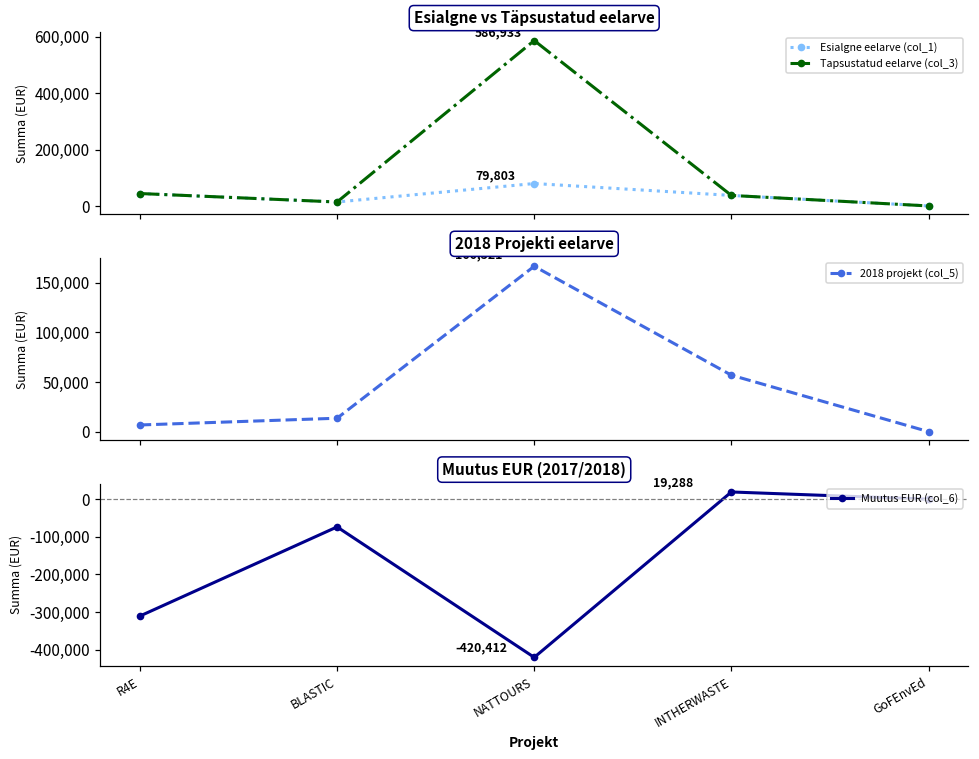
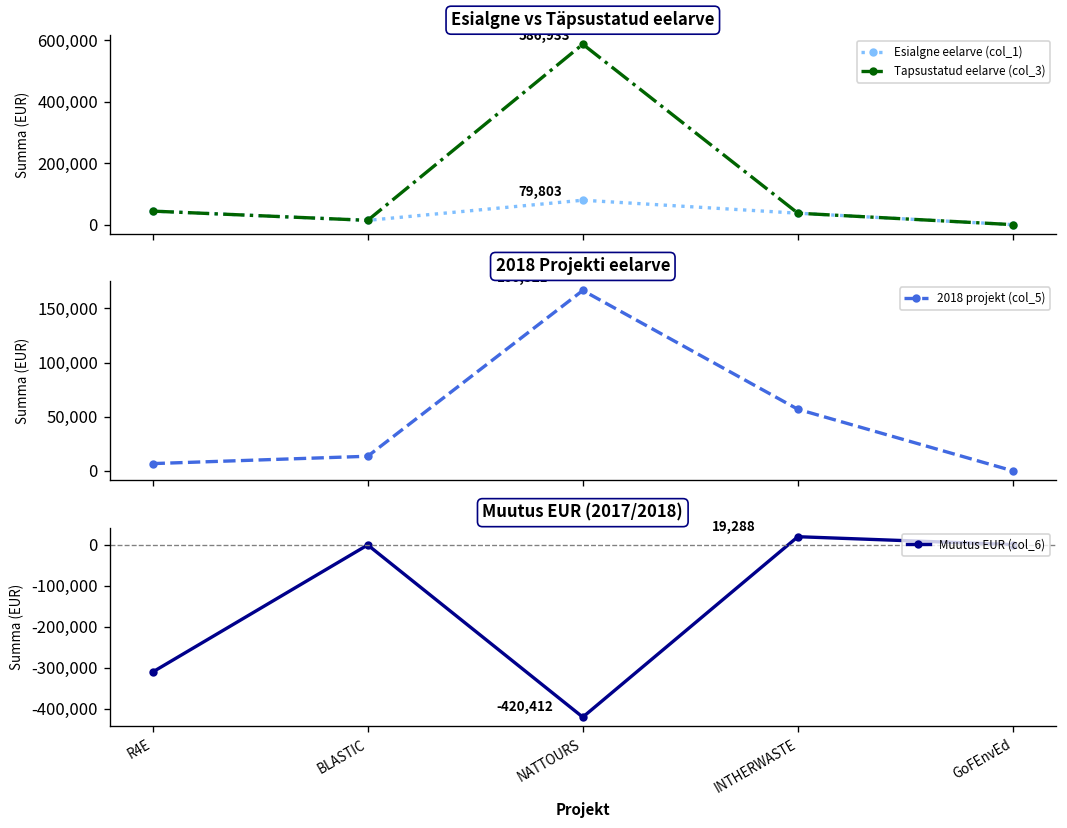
Muutus EUR (2017/2018), BLASTIC: -70,000 -> 0
